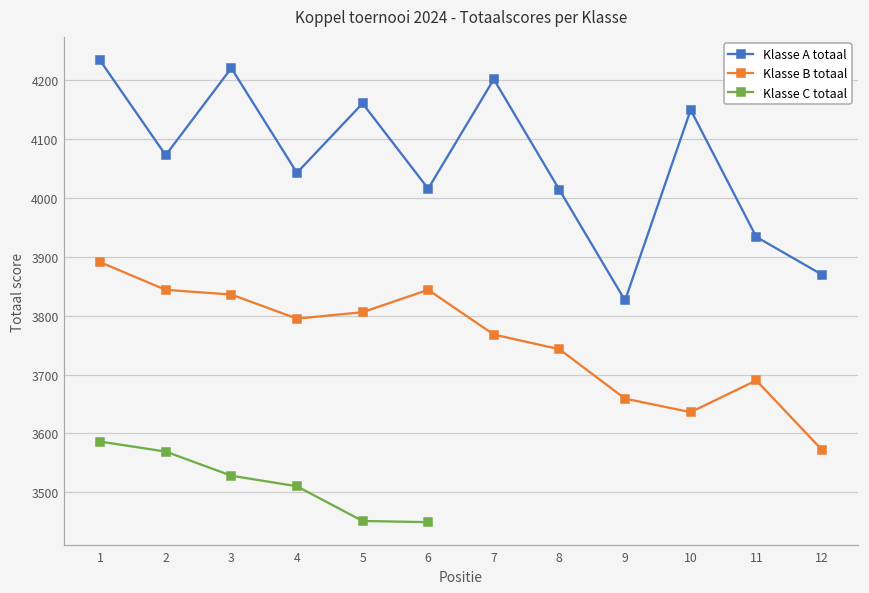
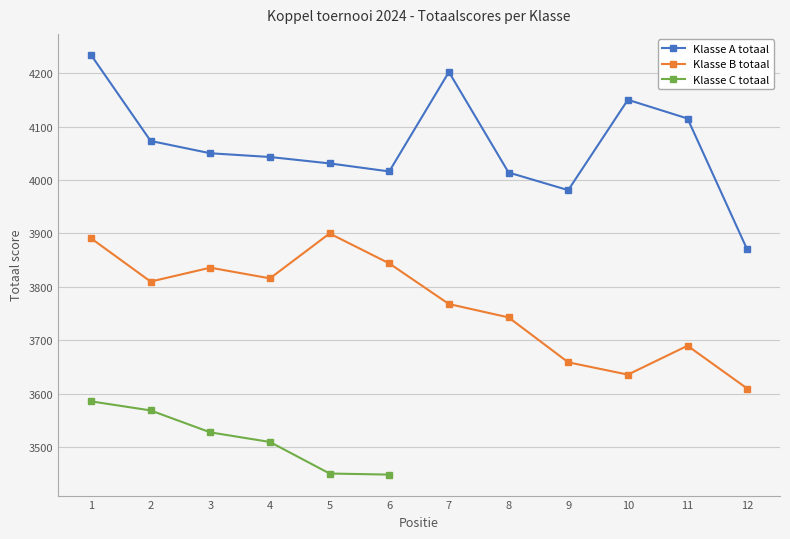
Klasse B totaal, 2: 3840 -> 3810
Klasse A totaal, 3: 4220 -> 4050
Klasse B totaal, 4: 3800 -> 3820
Klasse A totaal, 5: 4160 -> 4030
Klasse B totaal, 5: 3810 -> 3900
Klasse A totaal, 9: 3830 -> 3980
Klasse A totaal, 11: 3930 -> 4120
Klasse B totaal, 12: 3570 -> 3610
